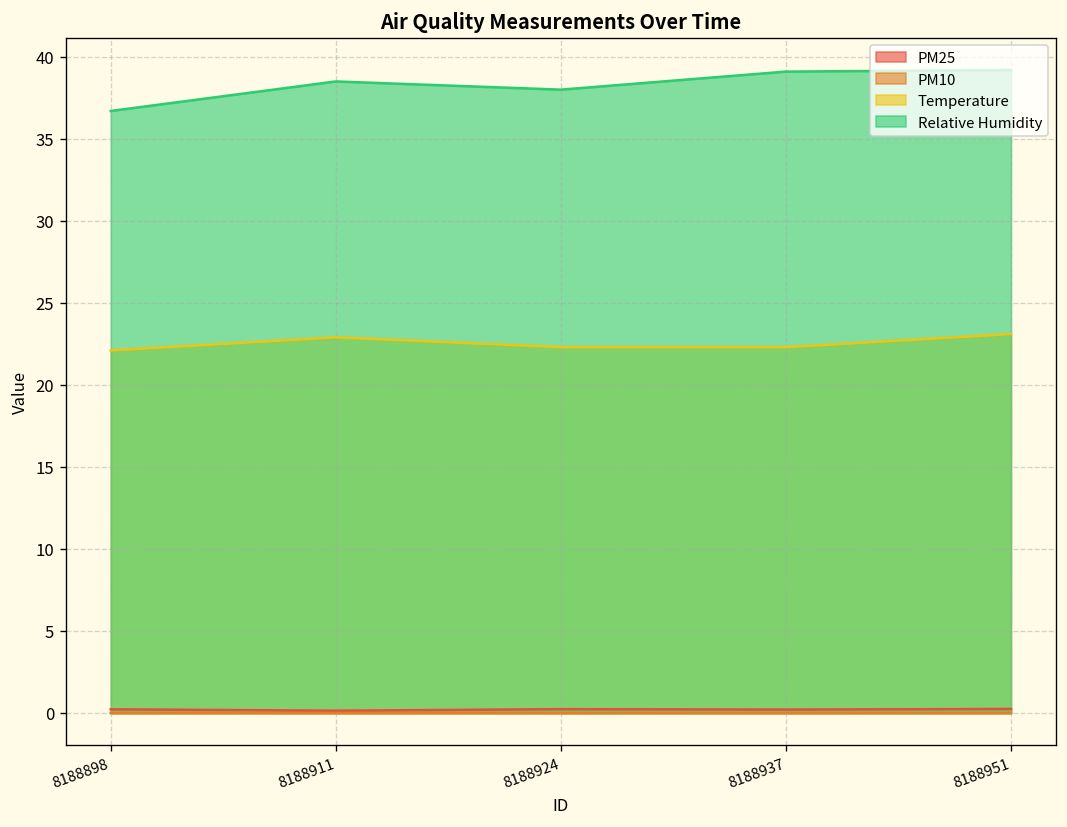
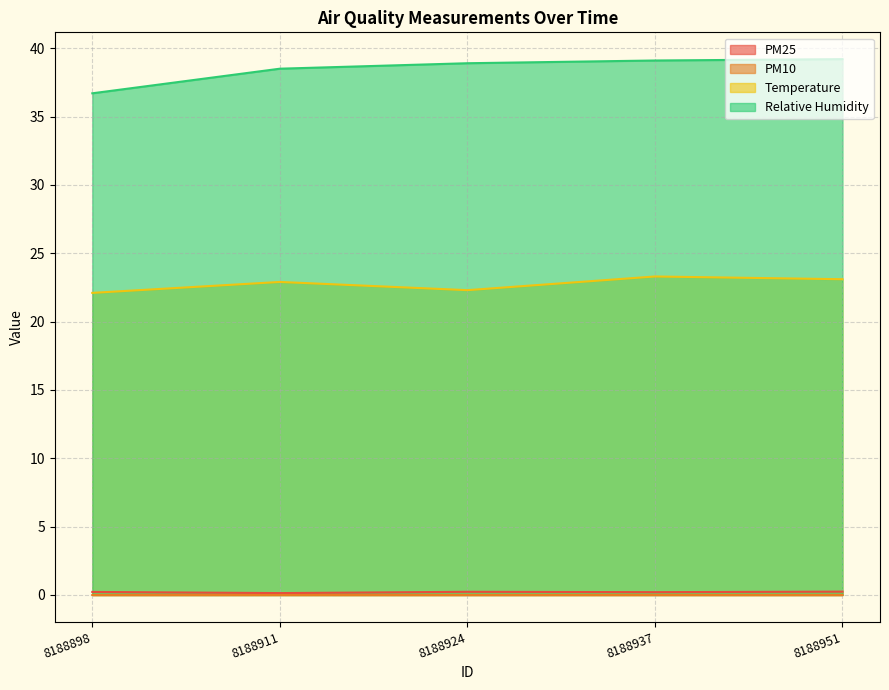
Relative Humidity, 8188924: 38.0 -> 38.9
Temperature, 8188937: 22.3 -> 23.3
